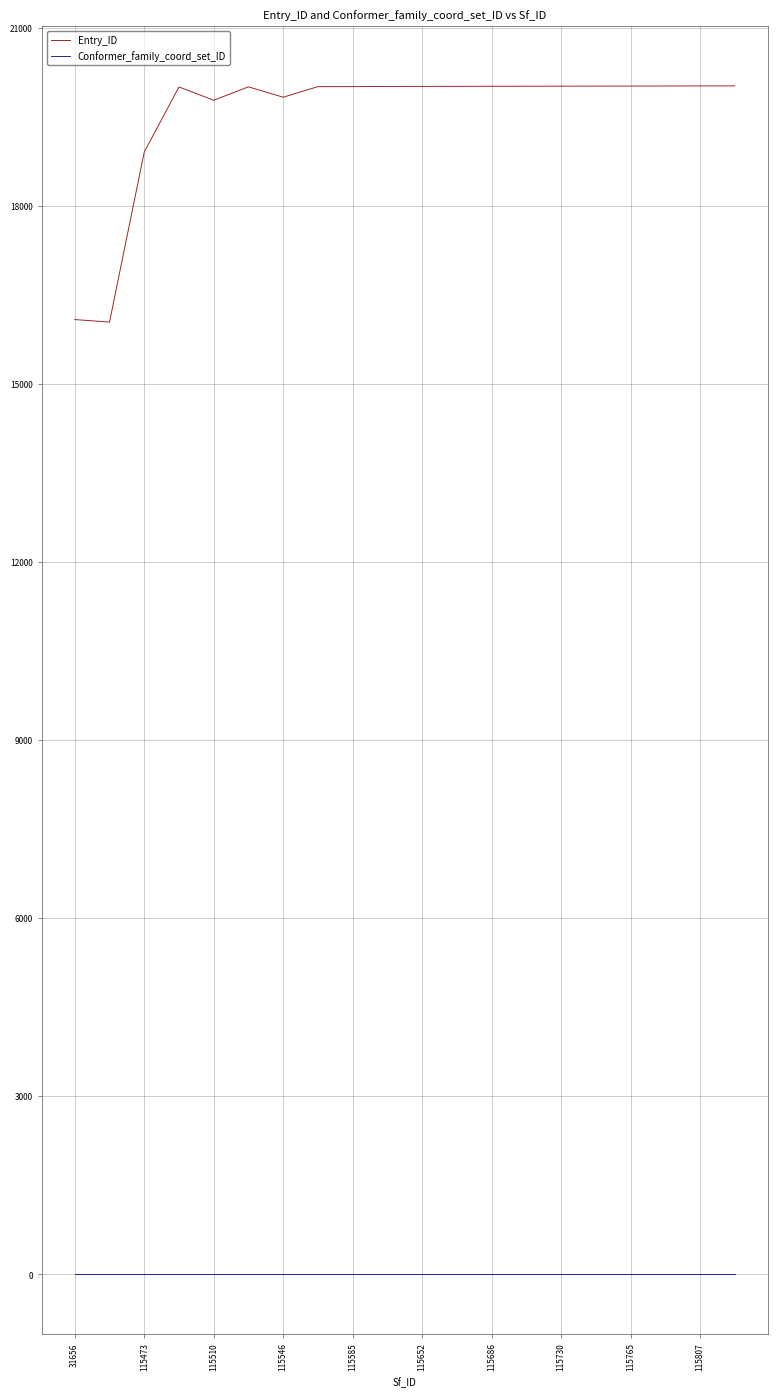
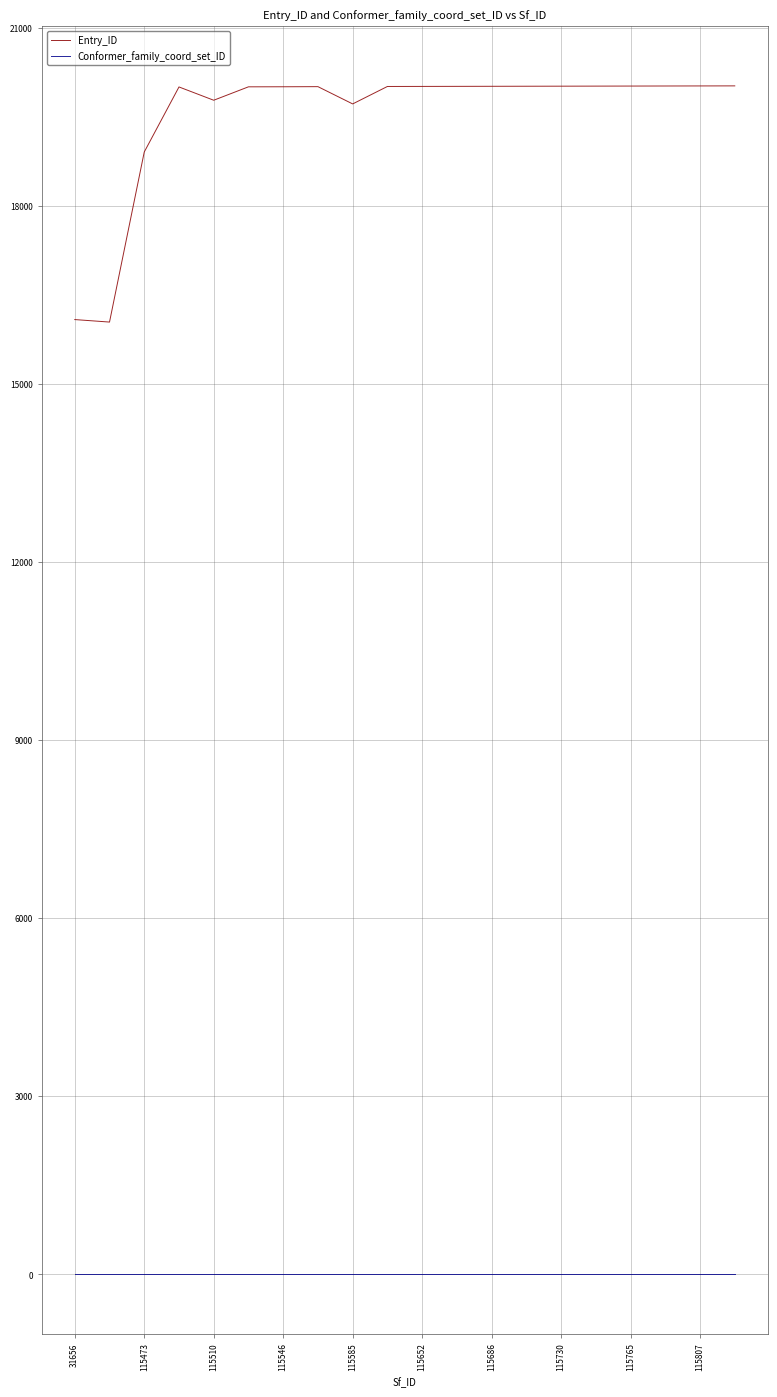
Entry_ID, 115546: 19800 -> 20000
Entry_ID, 115585: 20000 -> 19700
